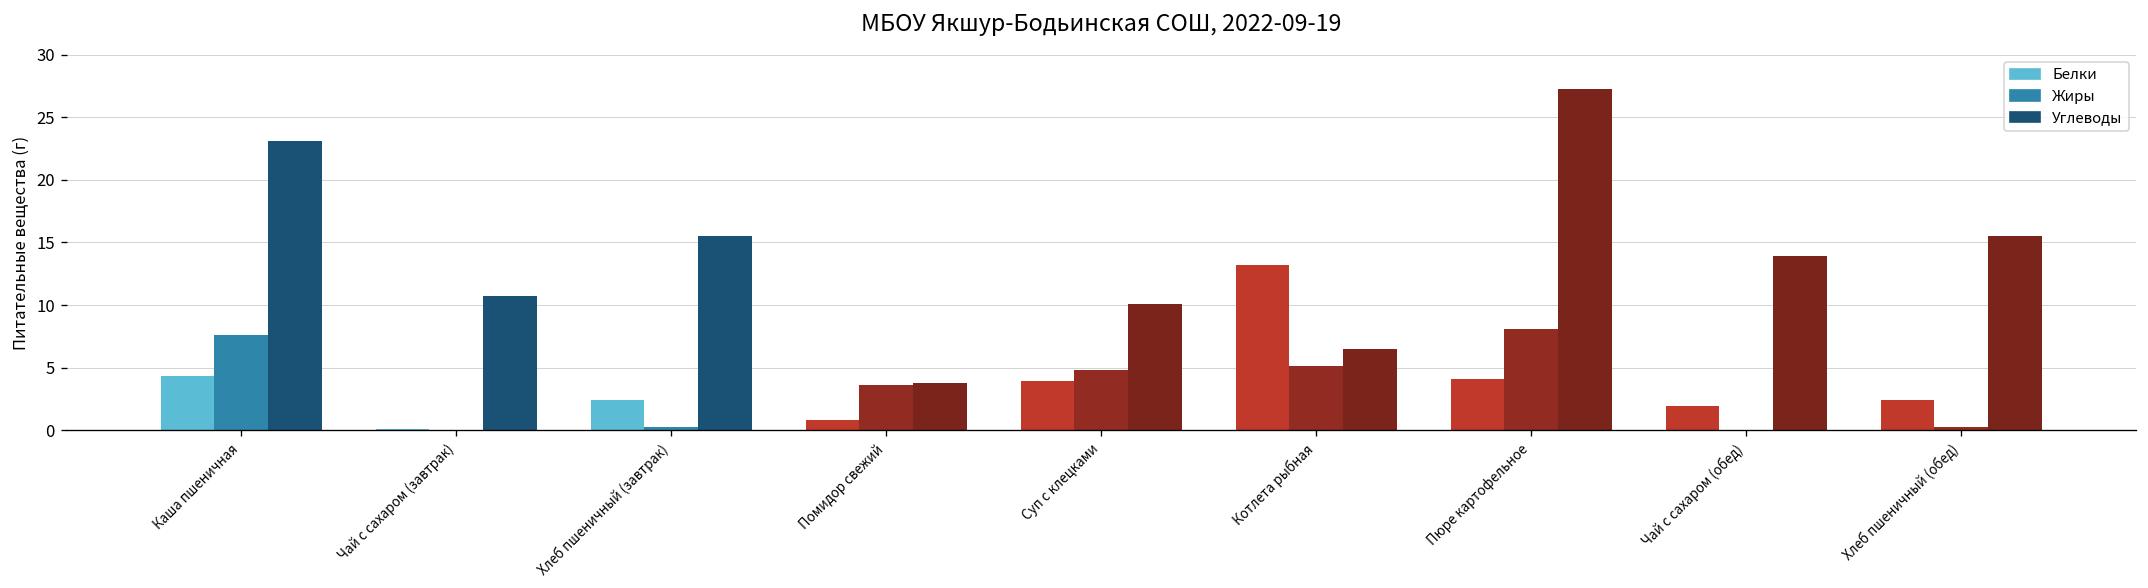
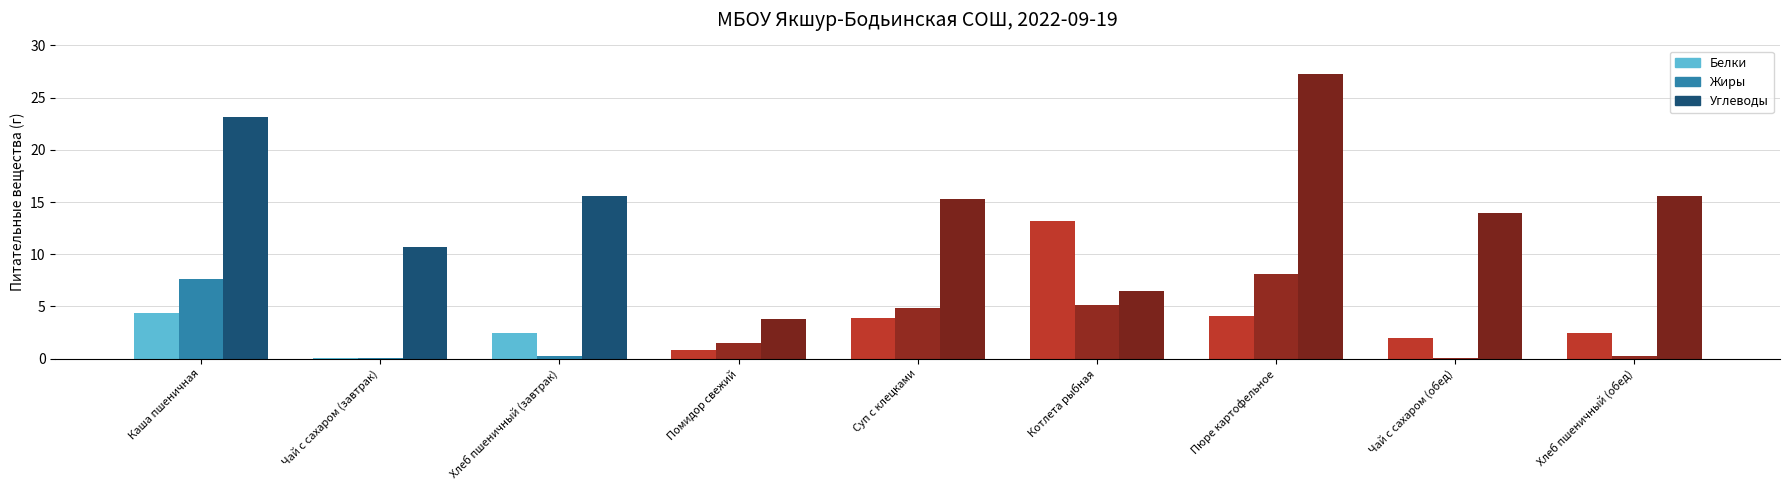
Жиры, Помидор свежий: 3.6 -> 1.5
Углеводы, Суп с клецками: 10.1 -> 15.3
